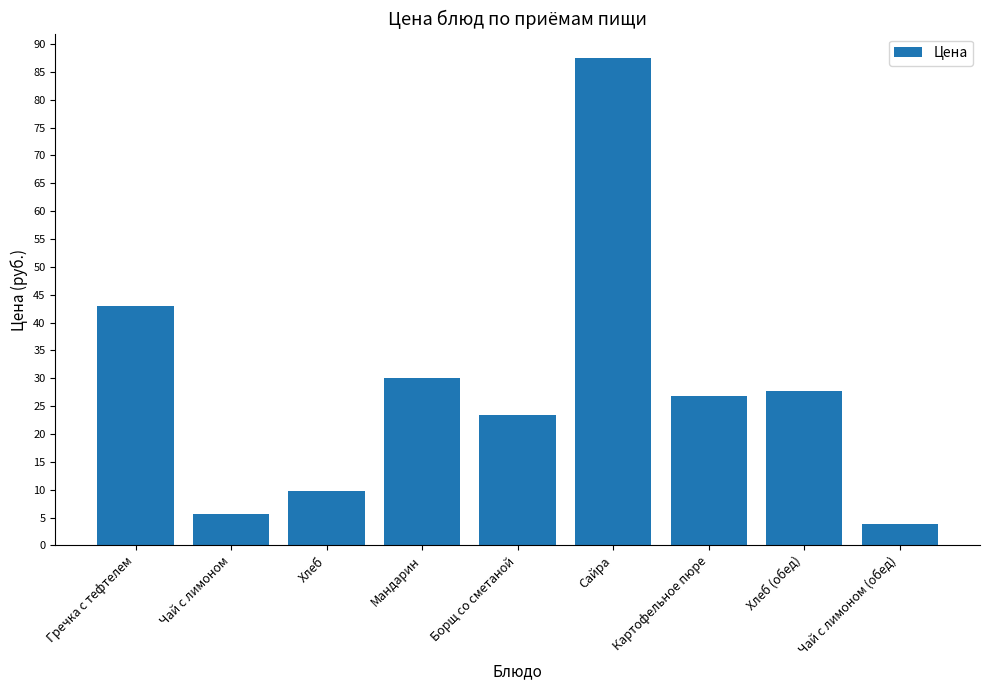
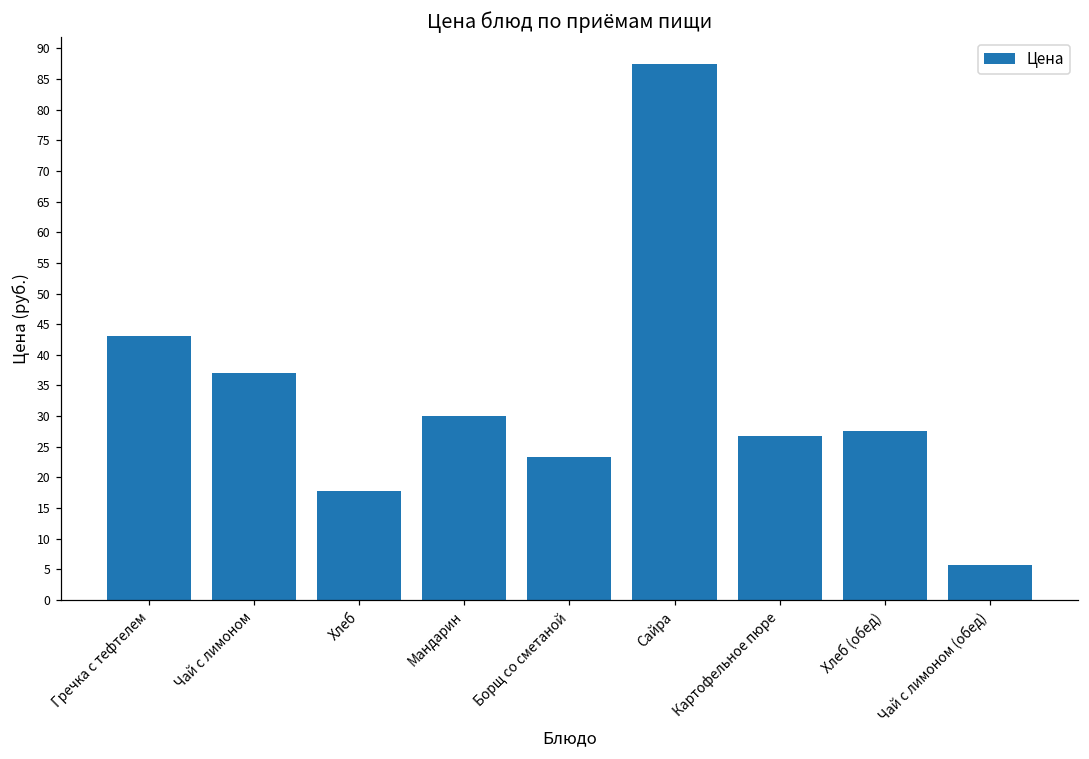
Чай с лимоном: 6 -> 37
Хлеб: 10 -> 18
Чай с лимоном (обед): 4 -> 6
